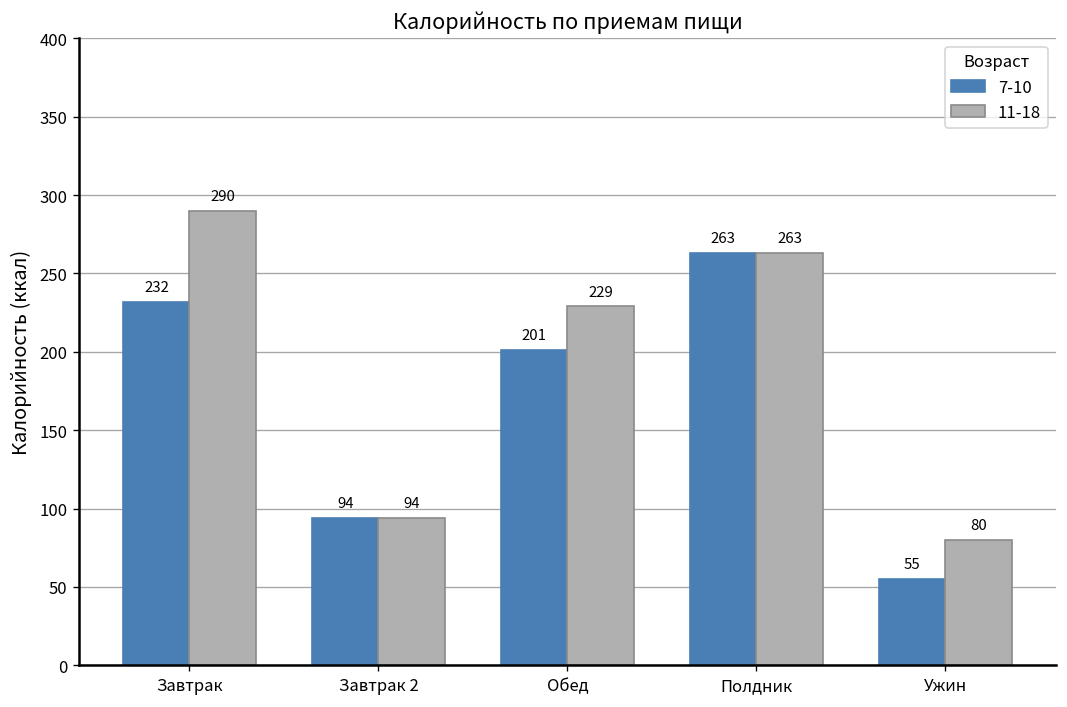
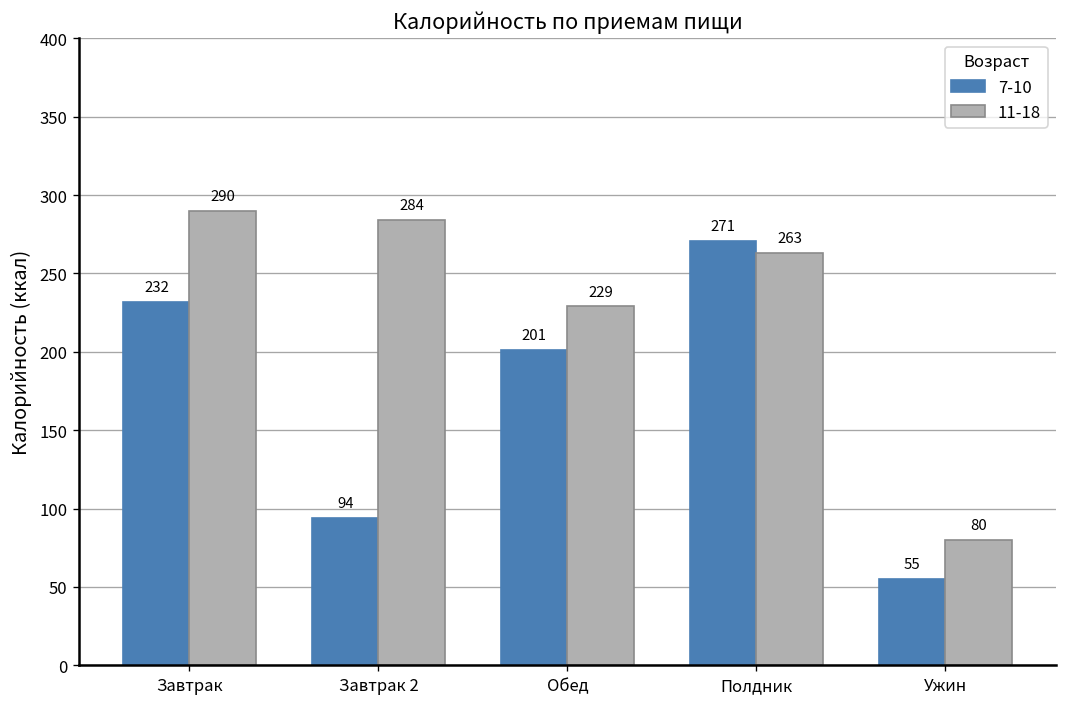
11-18, Завтрак 2: 94 -> 284
7-10, Полдник: 263 -> 271
